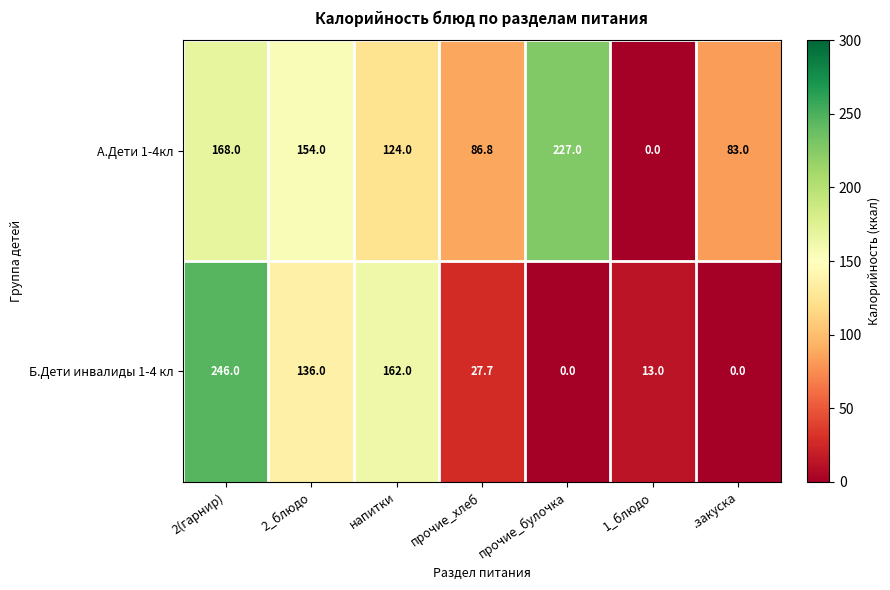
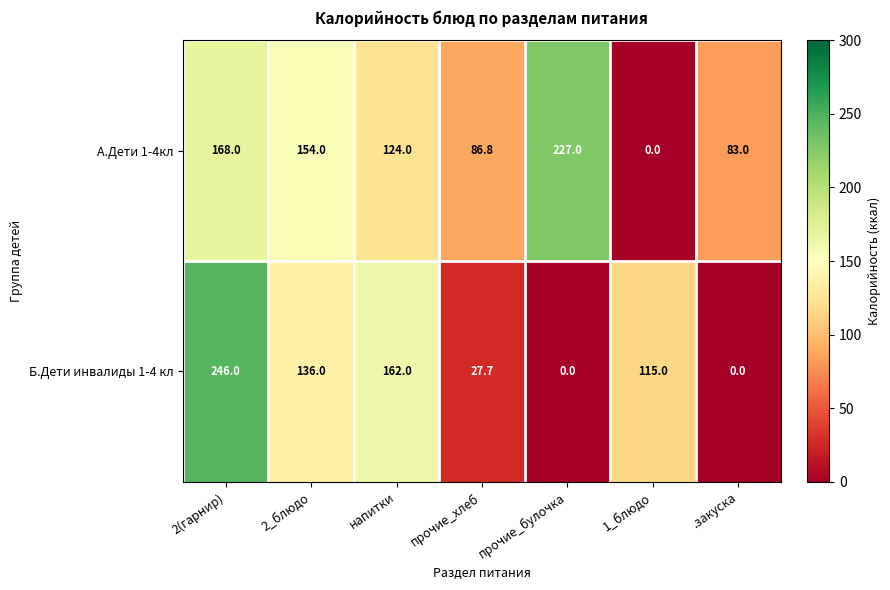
Б.Дети инвалиды 1-4 кл, 1_блюдо: 13.0 -> 115.0
